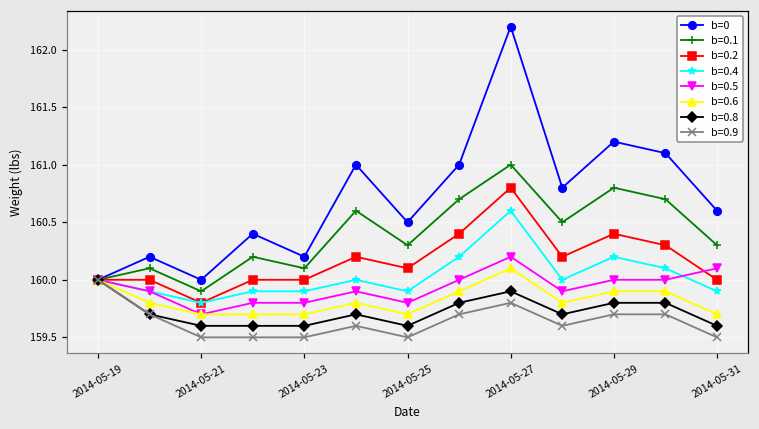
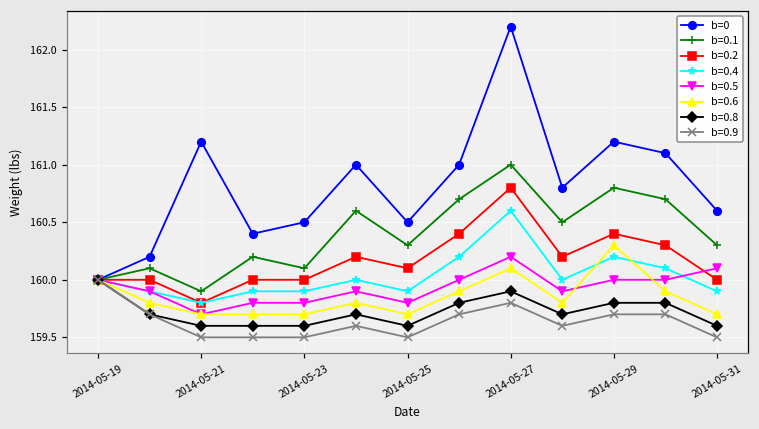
b=0, 2014-05-21: 160.0 -> 161.2
b=0, 2014-05-23: 160.2 -> 160.5
b=0.6, 2014-05-29: 159.9 -> 160.3
